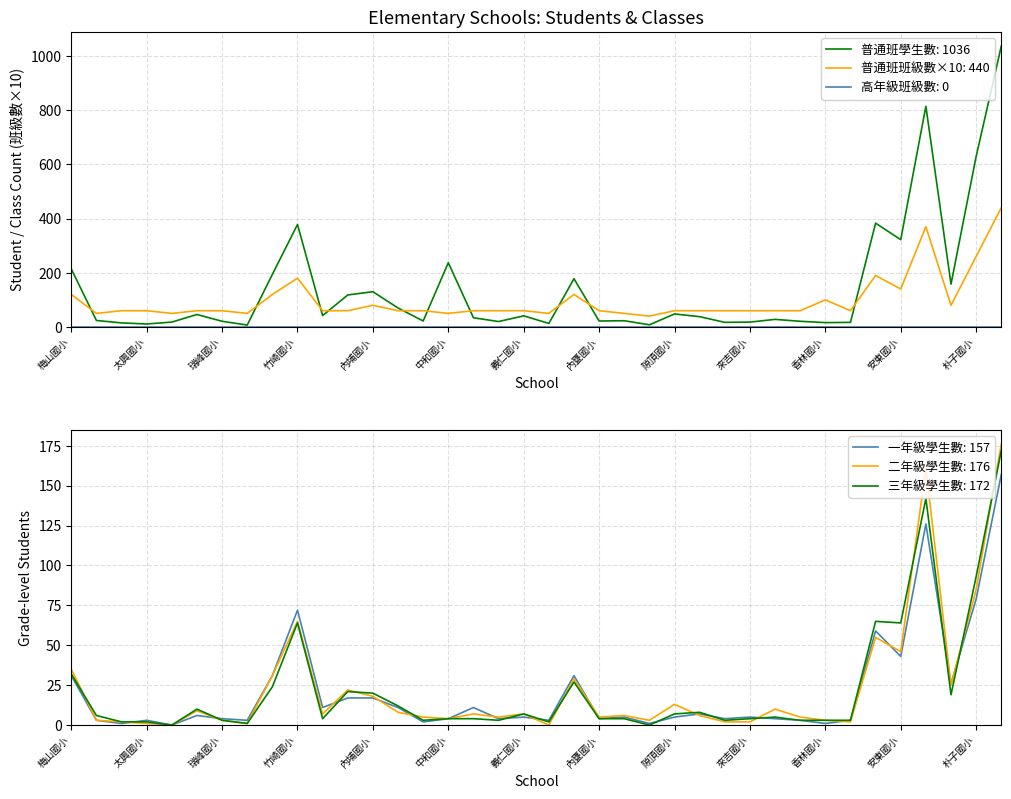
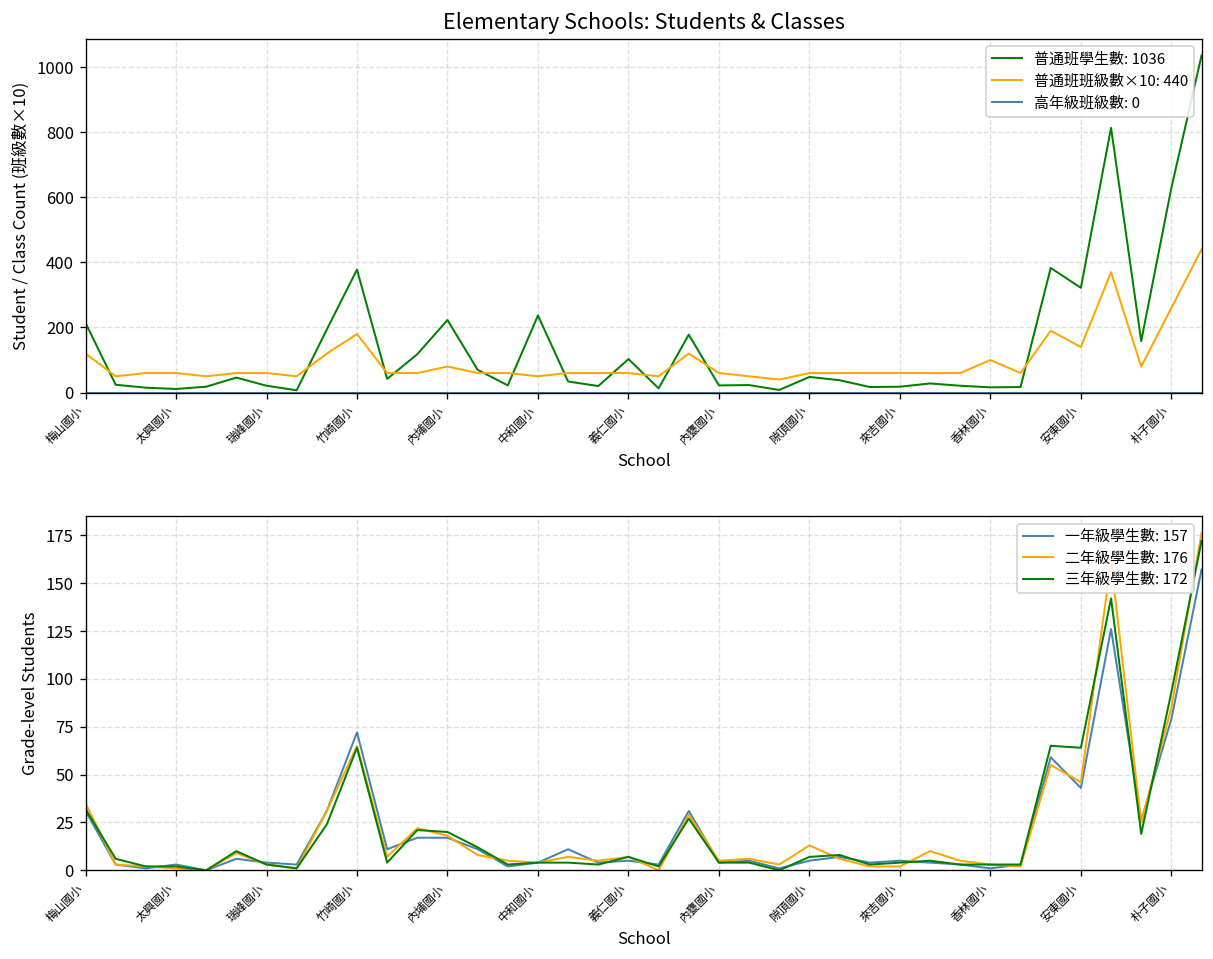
Elementary Schools: Students & Classes, 普通班學生數: 1036, 內埔國小: 130 -> 220
Elementary Schools: Students & Classes, 普通班學生數: 1036, 義仁國小: 40 -> 100
